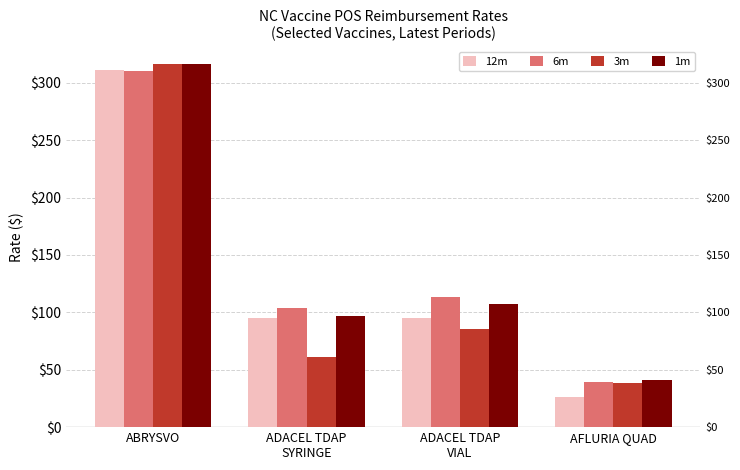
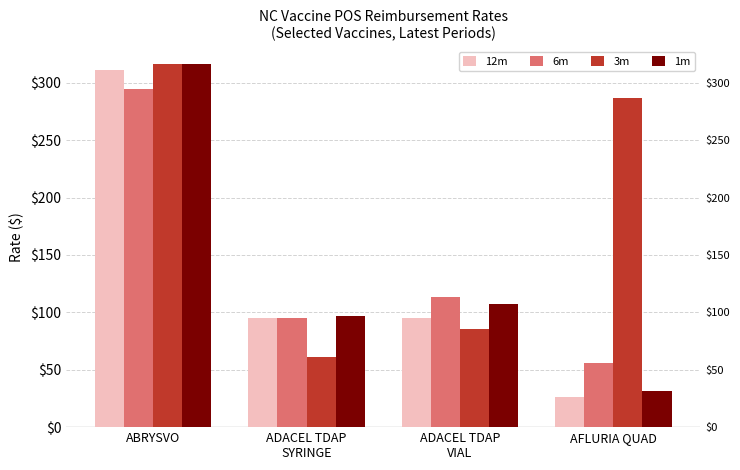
6m, ABRYSVO: $310 -> $295
6m, ADACEL TDAP SYRINGE: $104 -> $95
6m, AFLURIA QUAD: $40 -> $56
3m, AFLURIA QUAD: $38 -> $286
1m, AFLURIA QUAD: $41 -> $31
